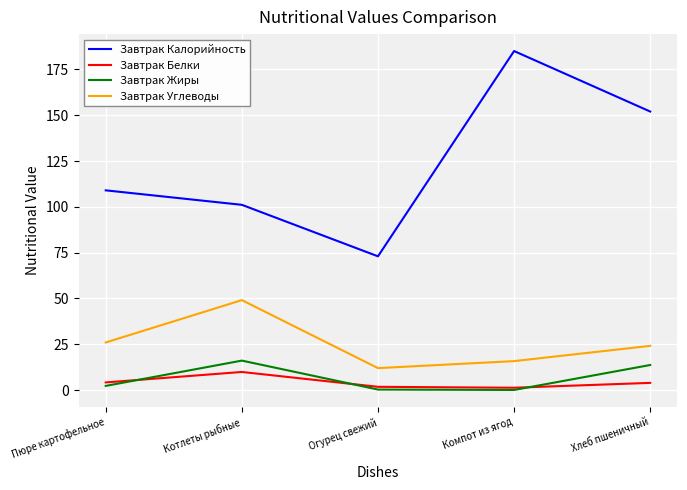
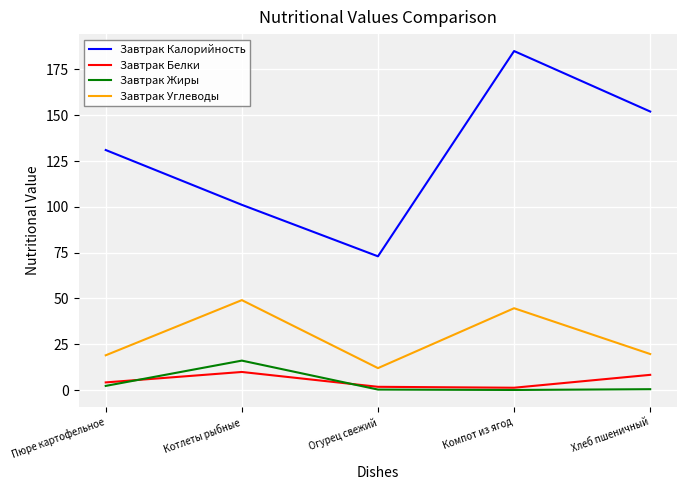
Завтрак Калорийность, Пюре картофельное: 109 -> 131
Завтрак Углеводы, Пюре картофельное: 26 -> 19
Завтрак Углеводы, Компот из ягод: 16 -> 45
Завтрак Белки, Хлеб пшеничный: 4 -> 8
Завтрак Жиры, Хлеб пшеничный: 14 -> 1
Завтрак Углеводы, Хлеб пшеничный: 24 -> 20
